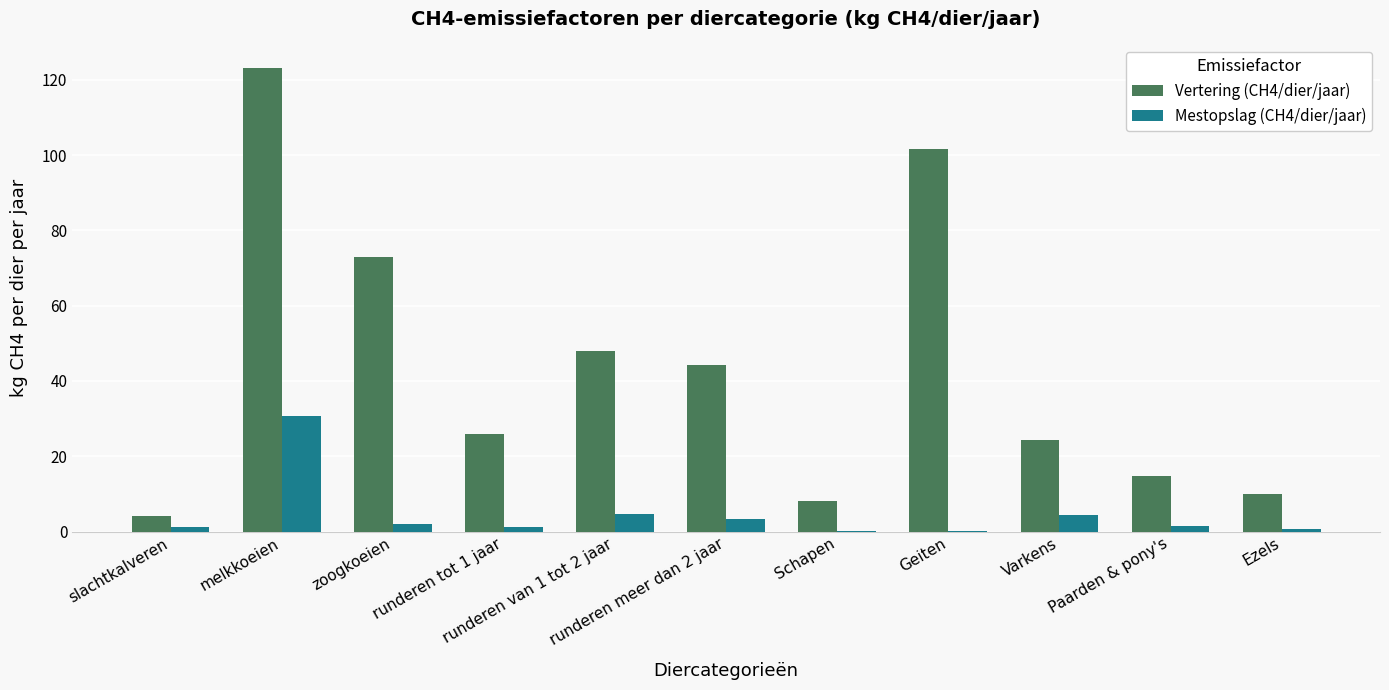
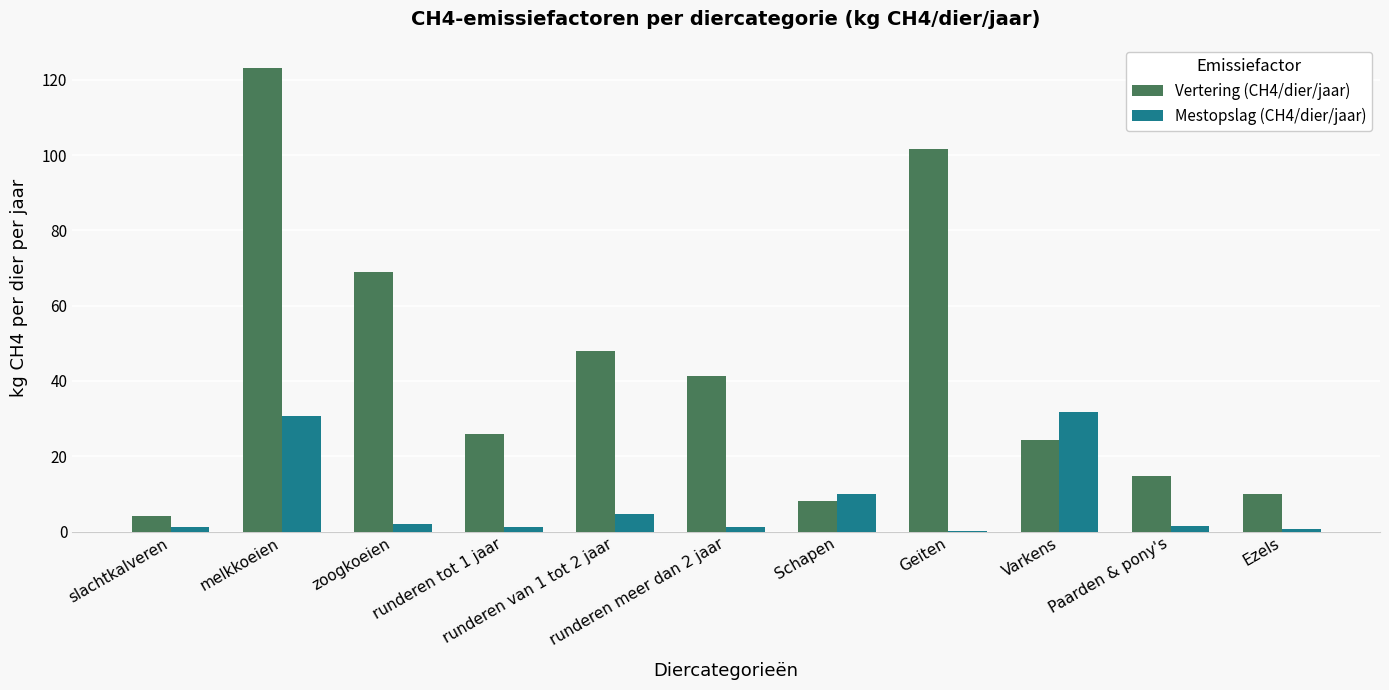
Vertering (CH4/dier/jaar), zoogkoeien: 73 -> 69
Vertering (CH4/dier/jaar), runderen meer dan 2 jaar: 44 -> 41
Mestopslag (CH4/dier/jaar), runderen meer dan 2 jaar: 3 -> 1
Mestopslag (CH4/dier/jaar), Schapen: 0 -> 10
Mestopslag (CH4/dier/jaar), Varkens: 5 -> 32
